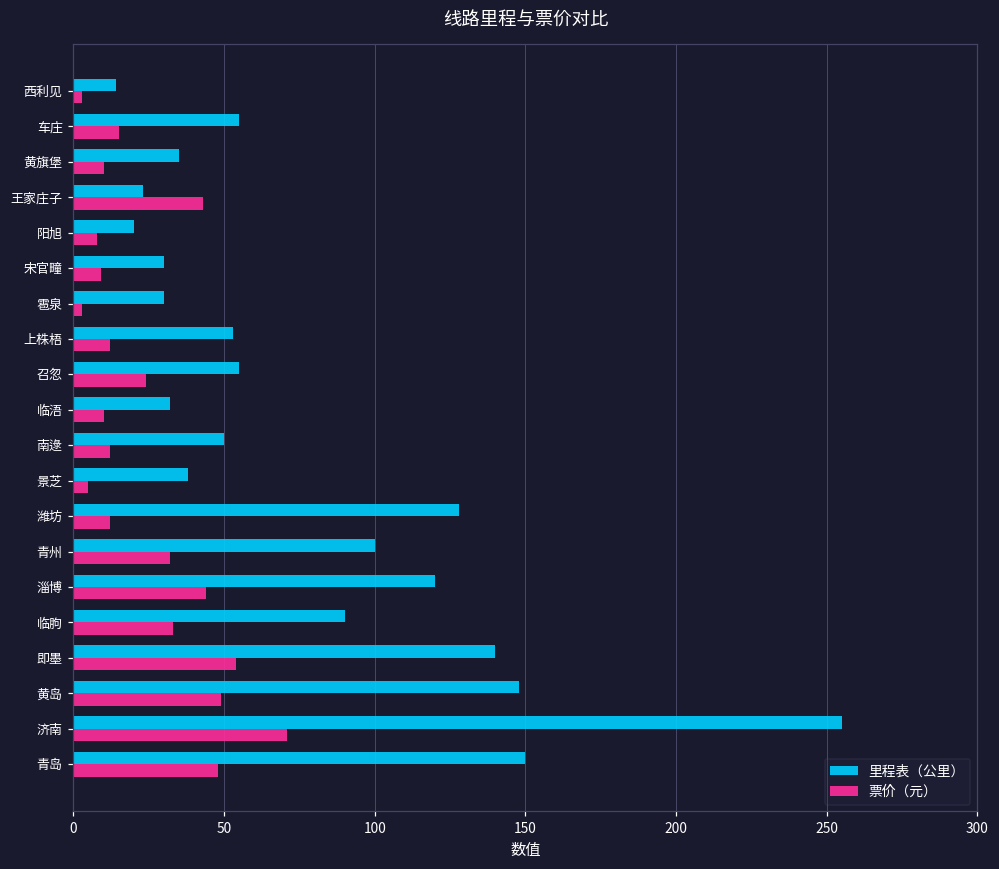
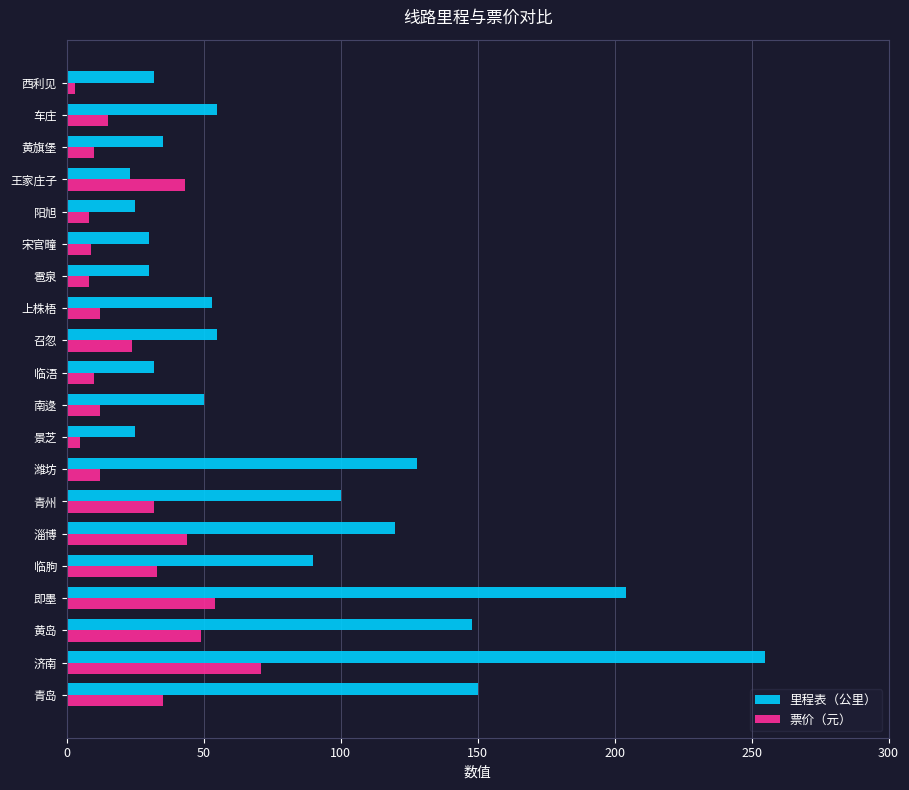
里程表（公里）, 西利见: 14 -> 32
里程表（公里）, 阳旭: 20 -> 25
票价（元）, 雹泉: 3 -> 8
里程表（公里）, 景芝: 38 -> 25
里程表（公里）, 即墨: 140 -> 204
票价（元）, 青岛: 48 -> 35
